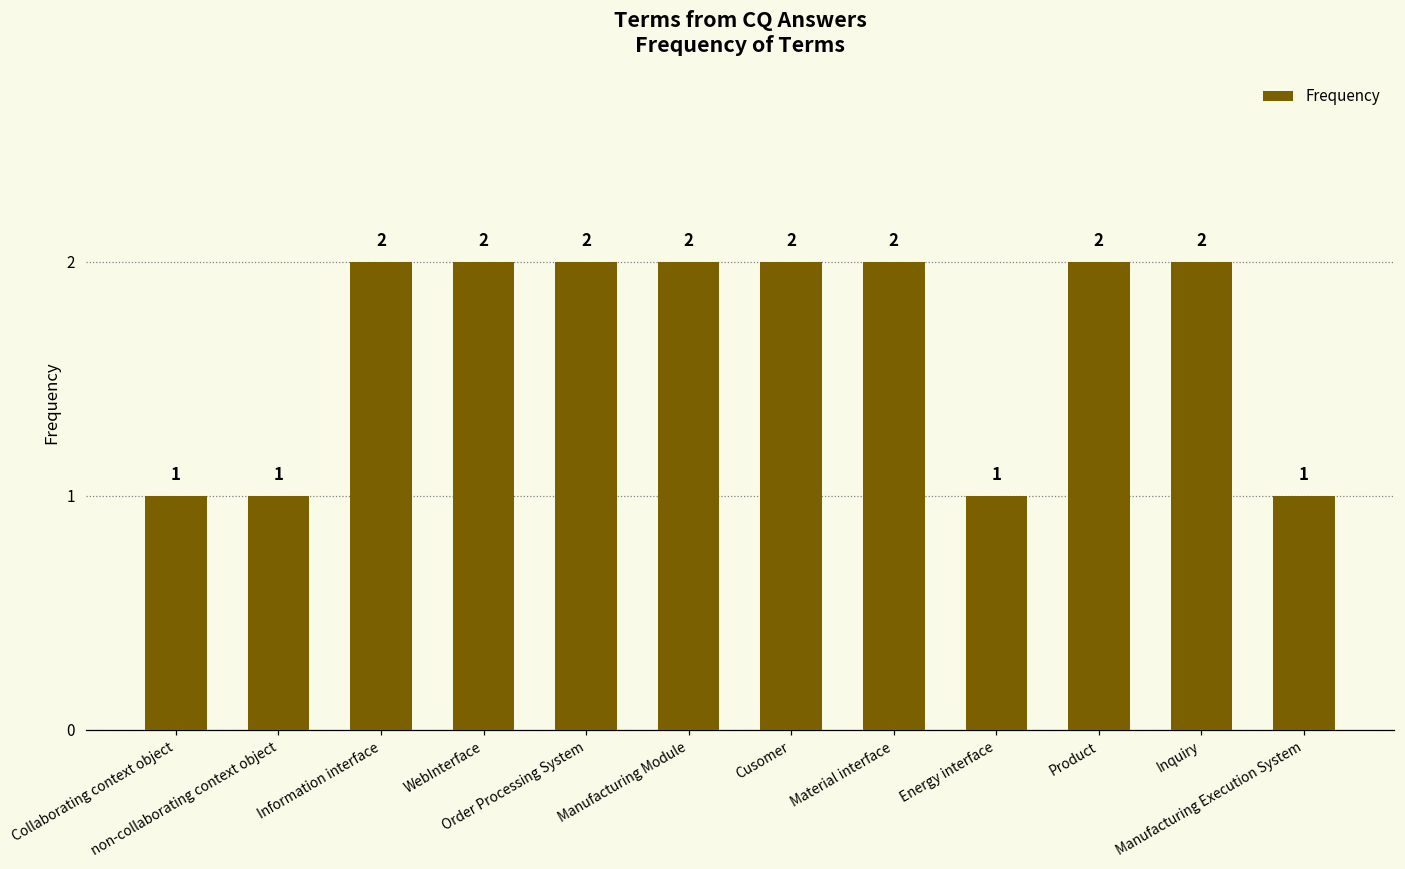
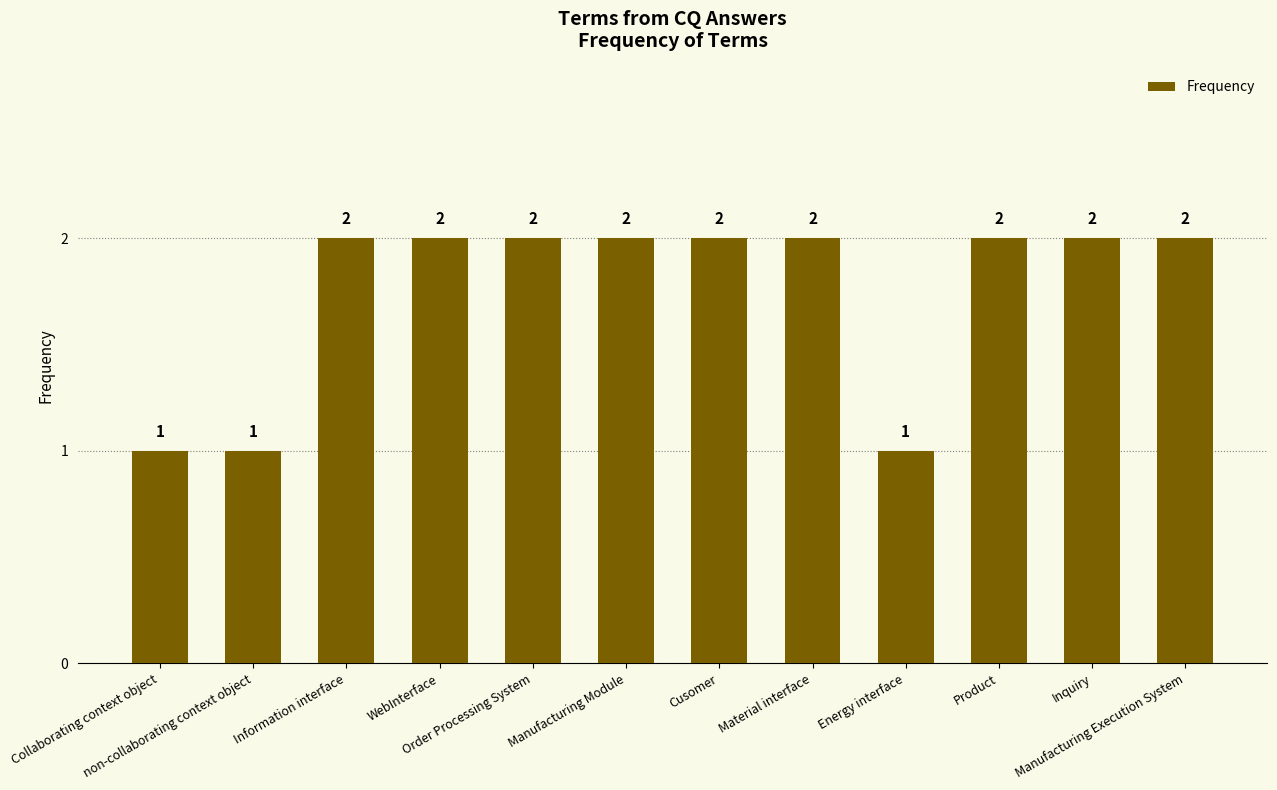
Manufacturing Execution System: 1 -> 2
